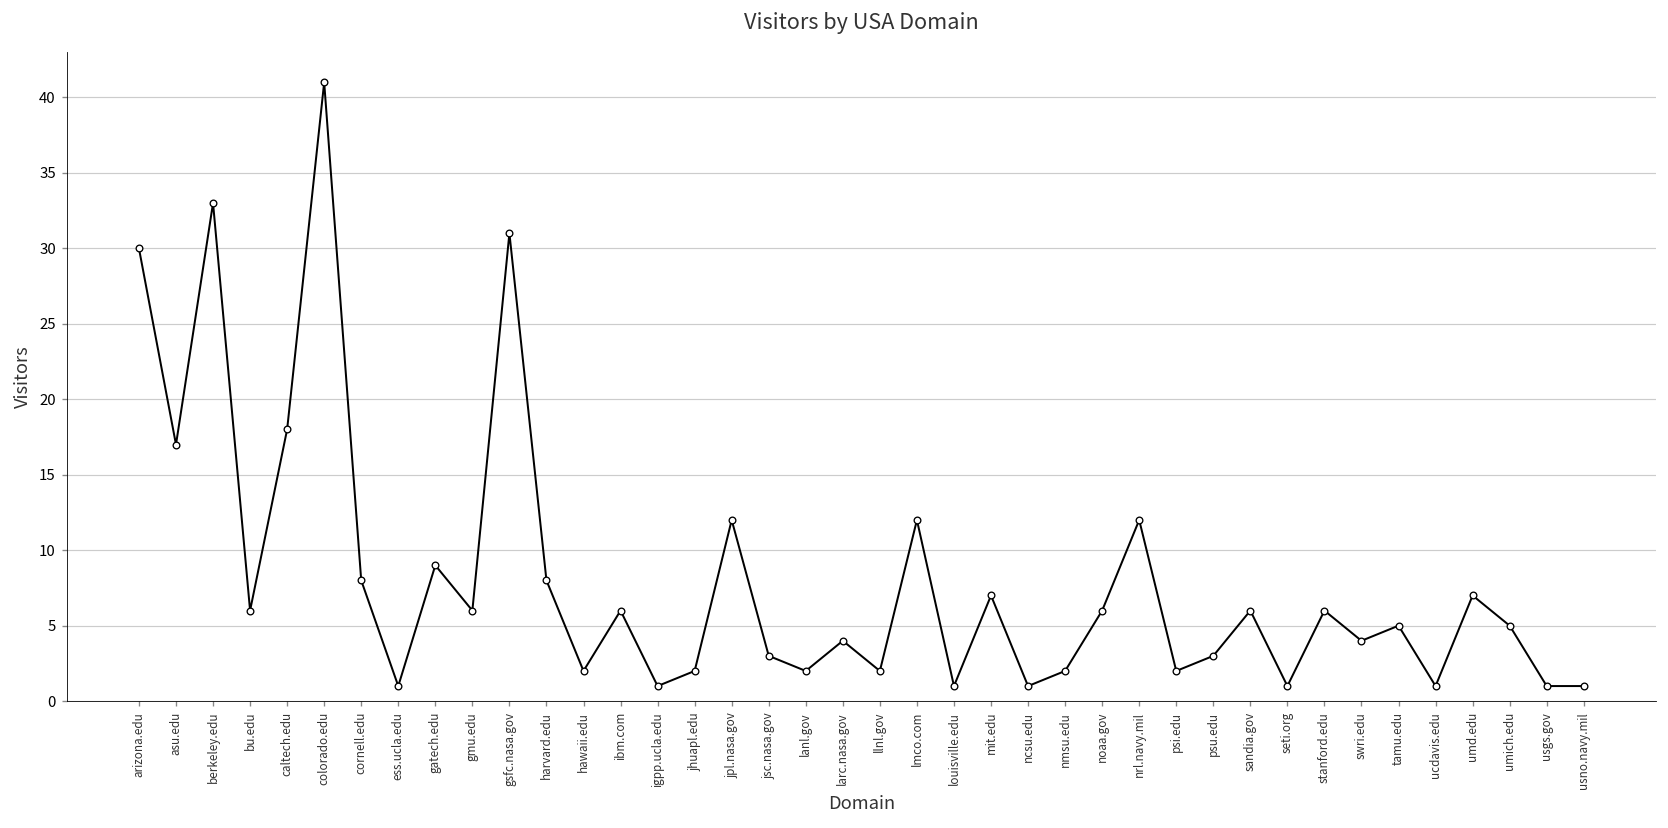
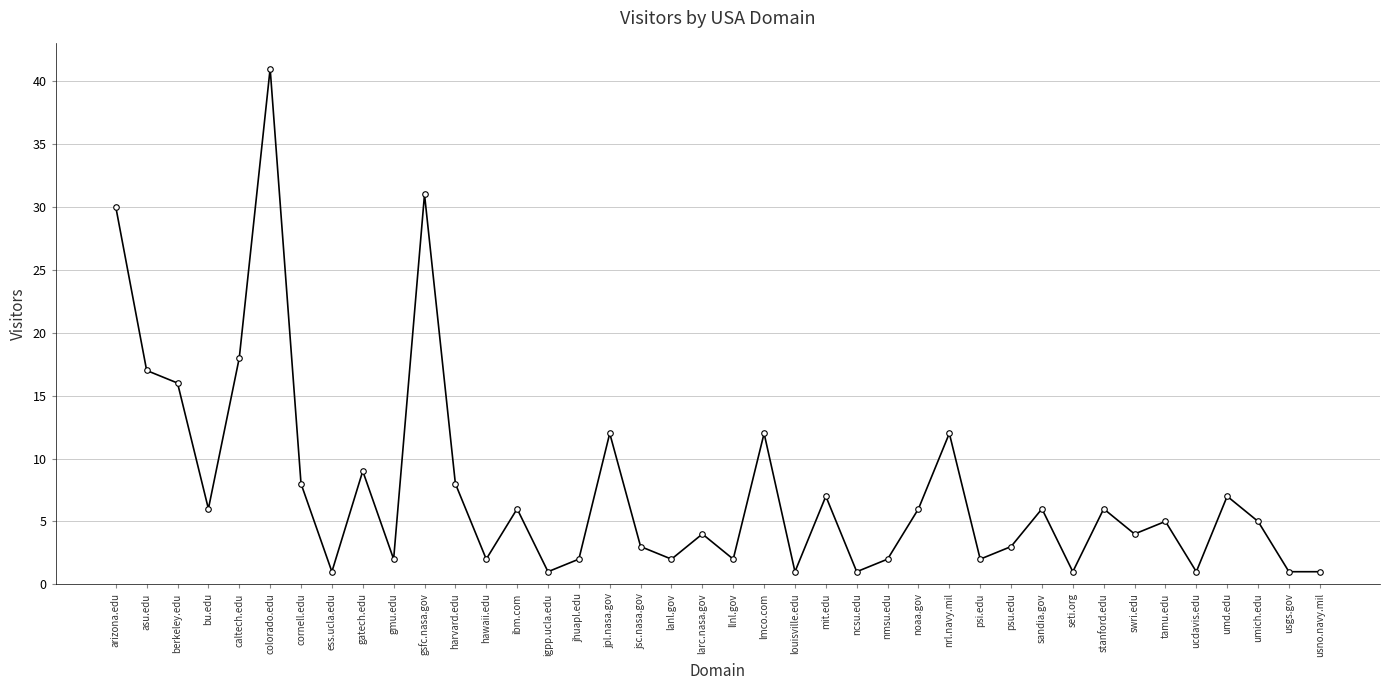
berkeley.edu: 33 -> 16
gmu.edu: 6 -> 2
